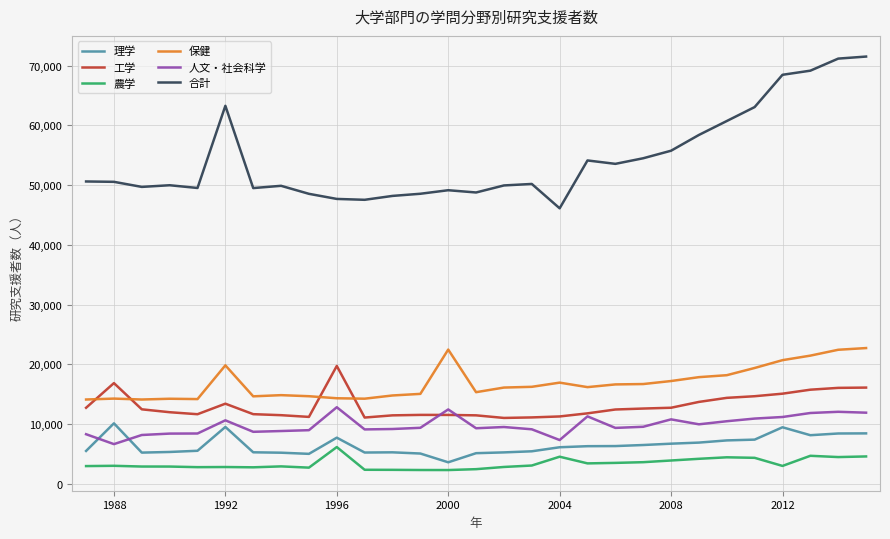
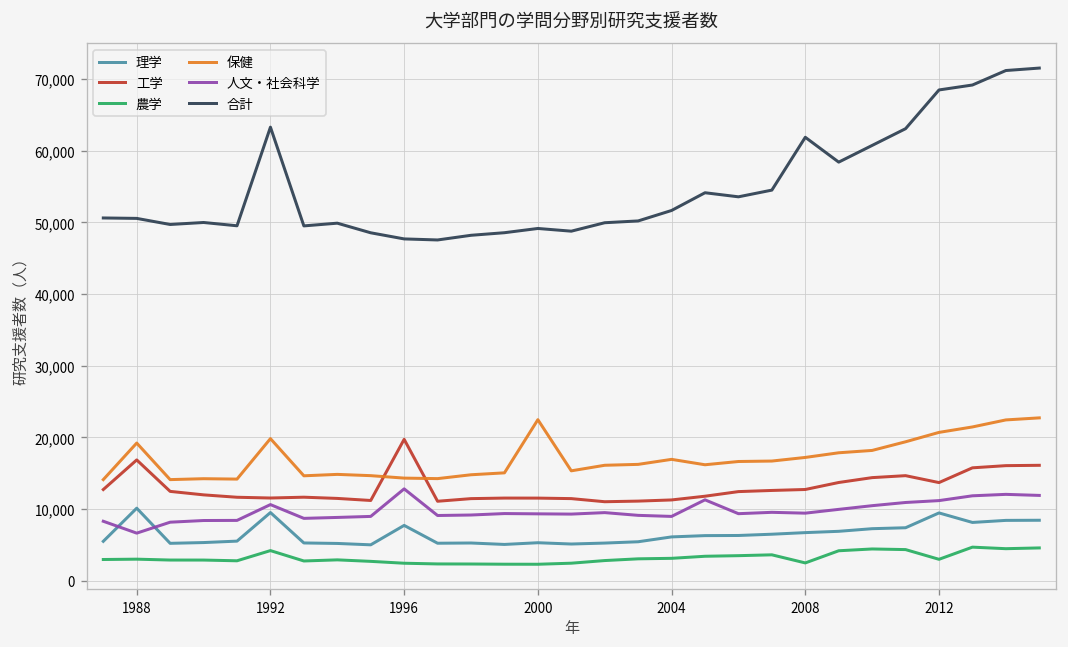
保健, 1988: 14,000 -> 19,000
工学, 1992: 13,000 -> 12,000
農学, 1992: 3,000 -> 4,000
農学, 1996: 6,000 -> 2,000
理学, 2000: 4,000 -> 5,000
人文・社会科学, 2000: 12,000 -> 9,000
農学, 2004: 5,000 -> 3,000
人文・社会科学, 2004: 7,000 -> 9,000
合計, 2004: 46,000 -> 52,000
農学, 2008: 4,000 -> 2,000
人文・社会科学, 2008: 11,000 -> 9,000
合計, 2008: 56,000 -> 62,000
工学, 2012: 15,000 -> 14,000
